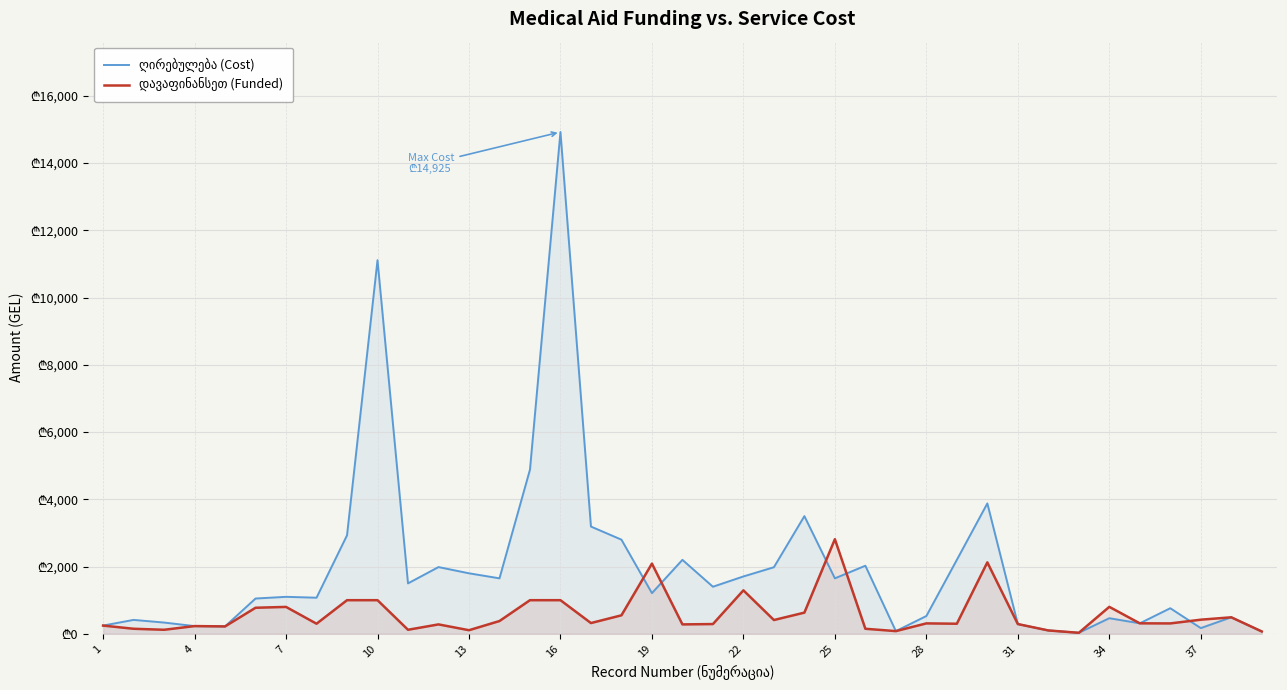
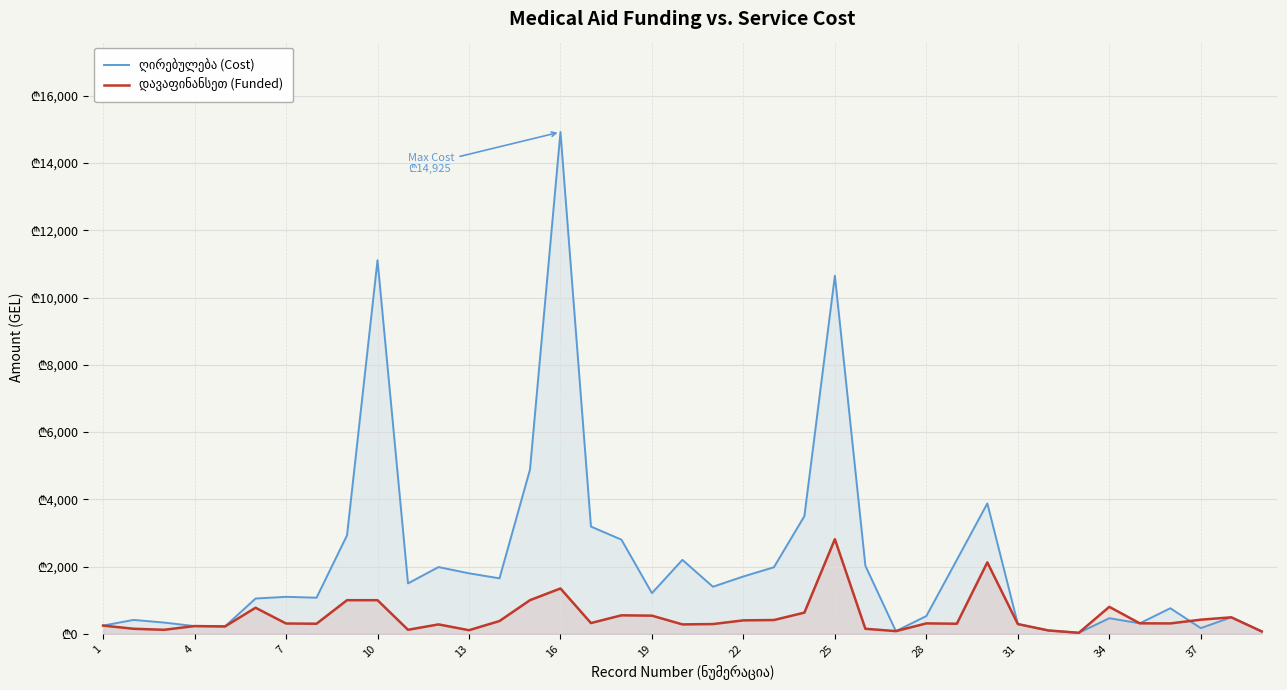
დავაფინანსეთ (Funded), 7: ₾800 -> ₾300
დავაფინანსეთ (Funded), 16: ₾1,000 -> ₾1,300
დავაფინანსეთ (Funded), 19: ₾2,100 -> ₾500
დავაფინანსეთ (Funded), 22: ₾1,300 -> ₾400
ღირებულება (Cost), 25: ₾1,700 -> ₾10,700
